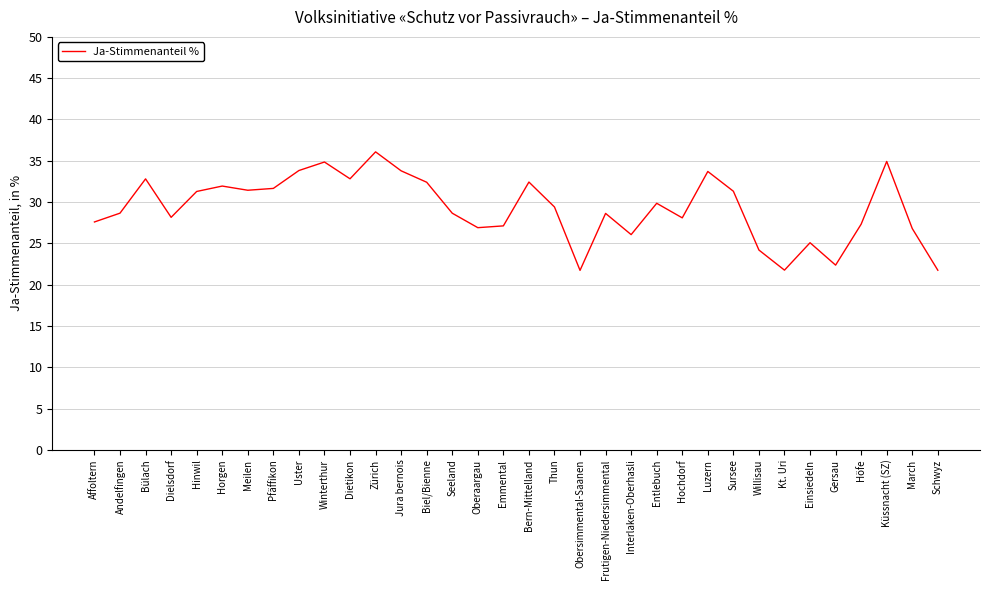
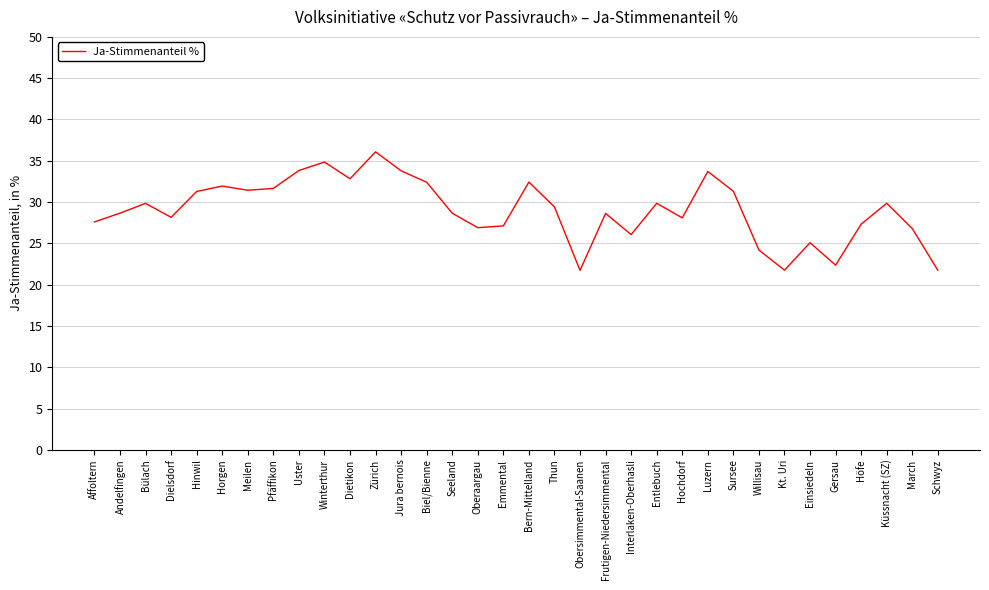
Bülach: 33 -> 30
Küssnacht (SZ): 35 -> 30
